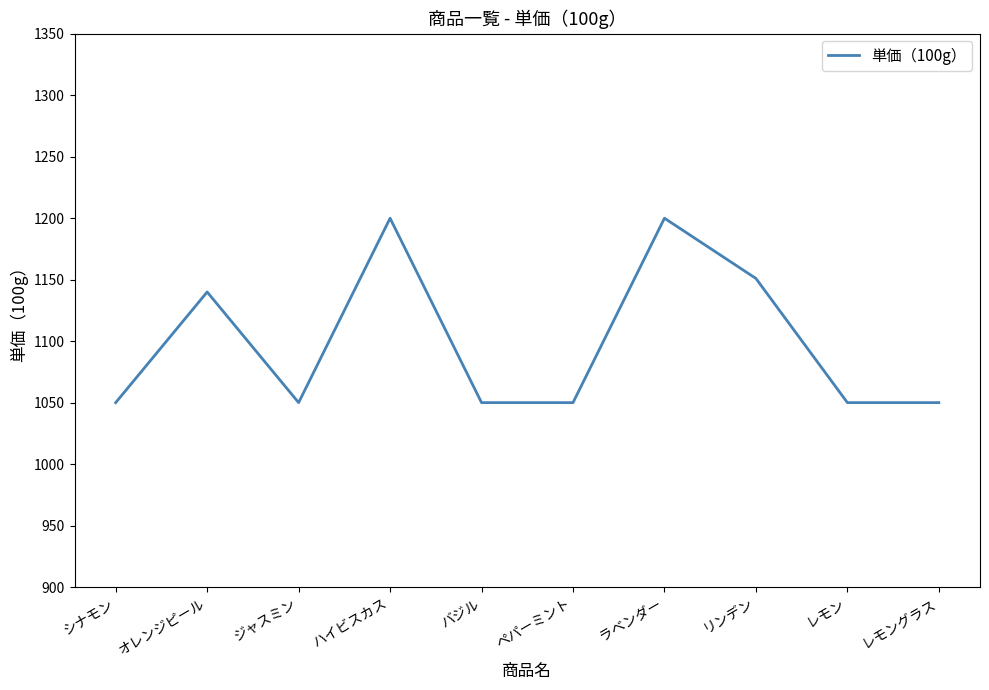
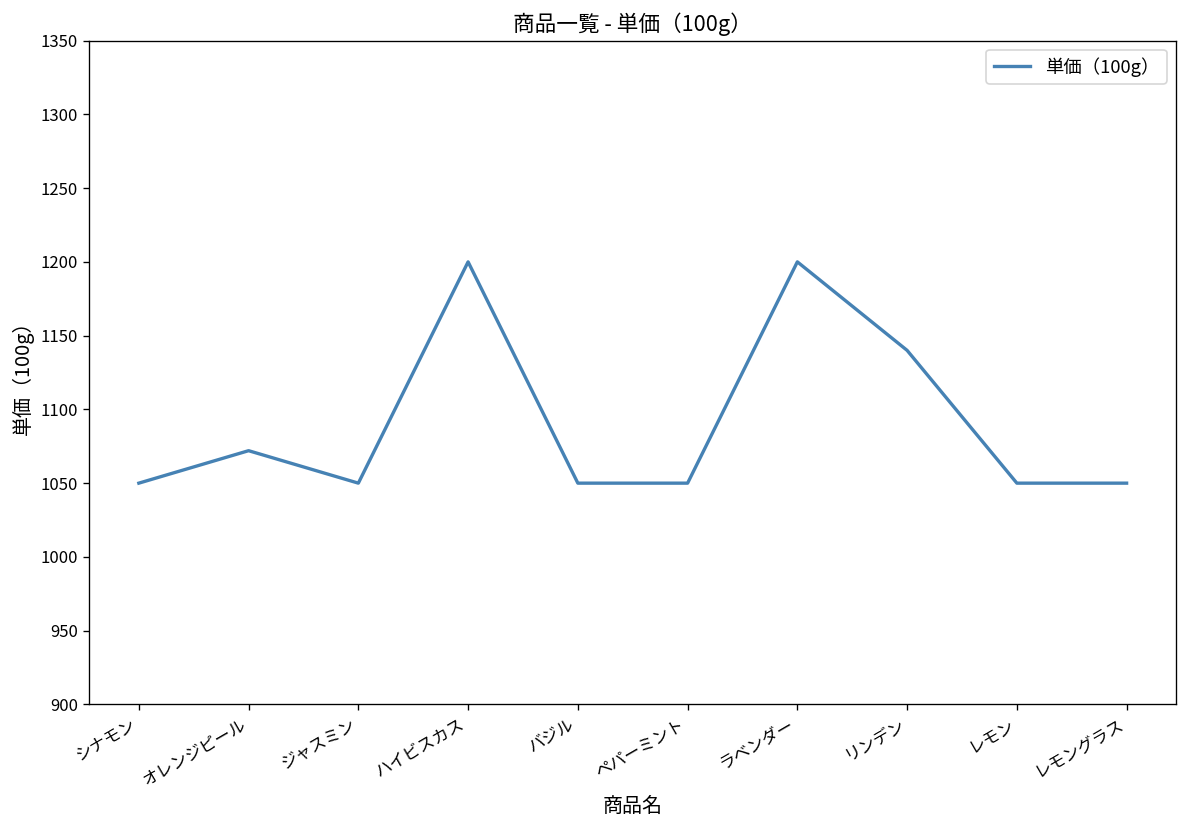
オレンジピール: 1140 -> 1072
リンデン: 1151 -> 1140
